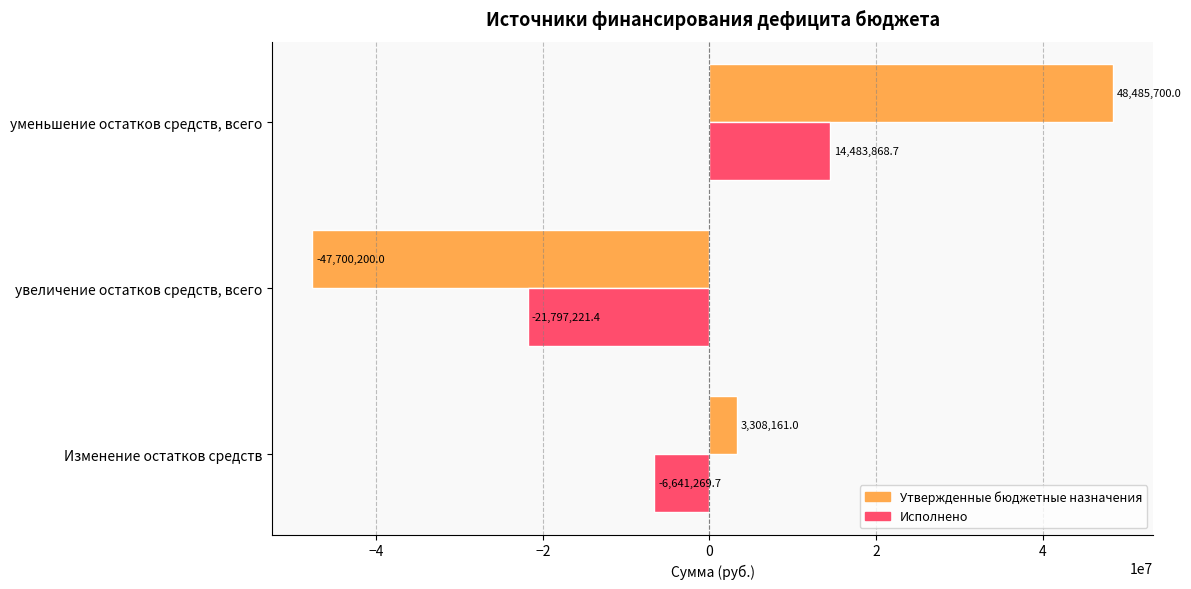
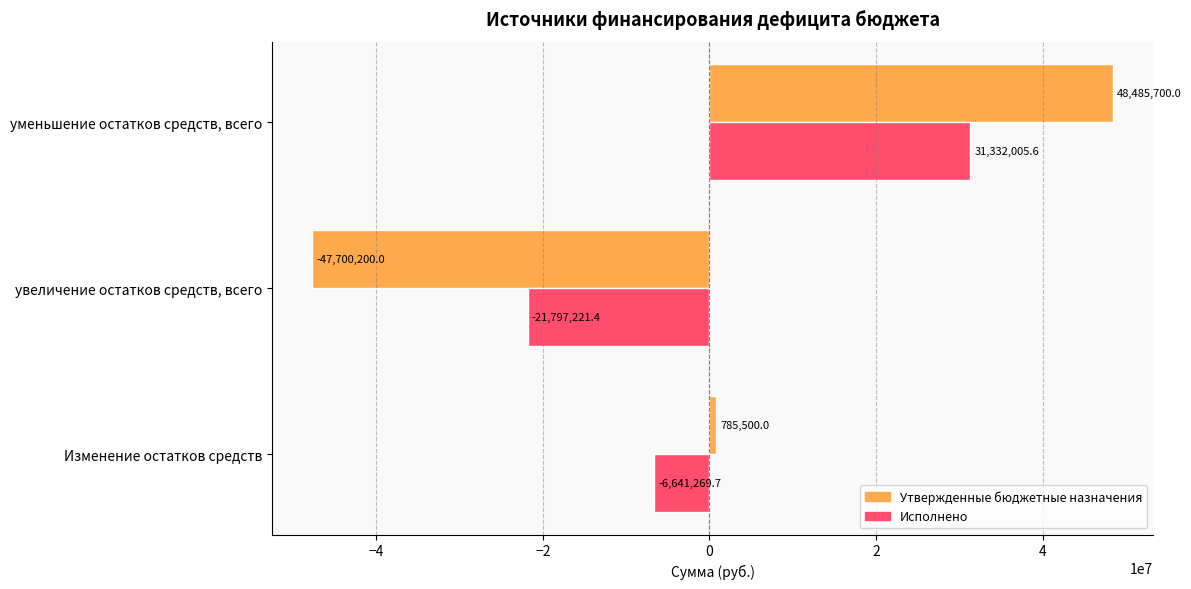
Исполнено, уменьшение остатков средств, всего: 14,483,868.7 -> 31,332,005.6
Утвержденные бюджетные назначения, Изменение остатков средств: 3,308,161.0 -> 785,500.0
